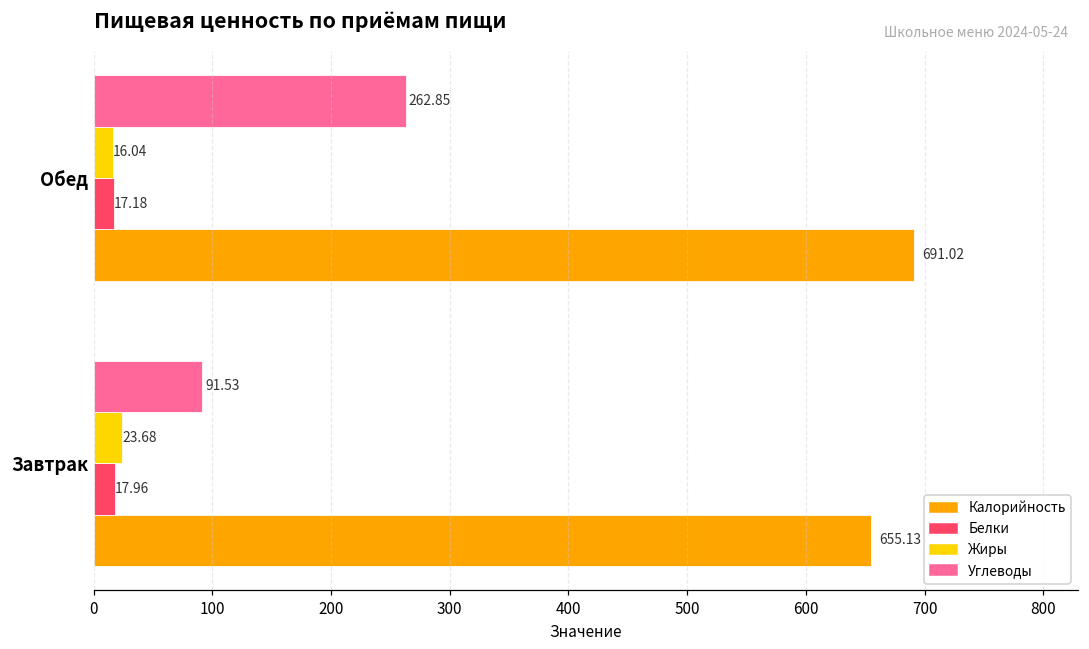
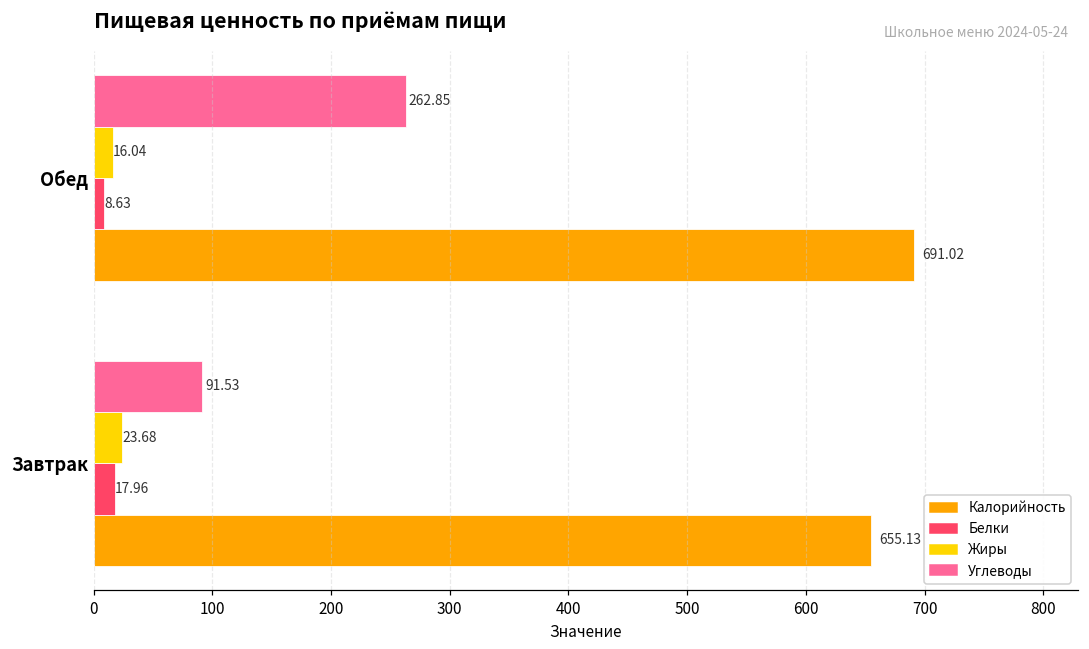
Белки, Обед: 17.18 -> 8.63
